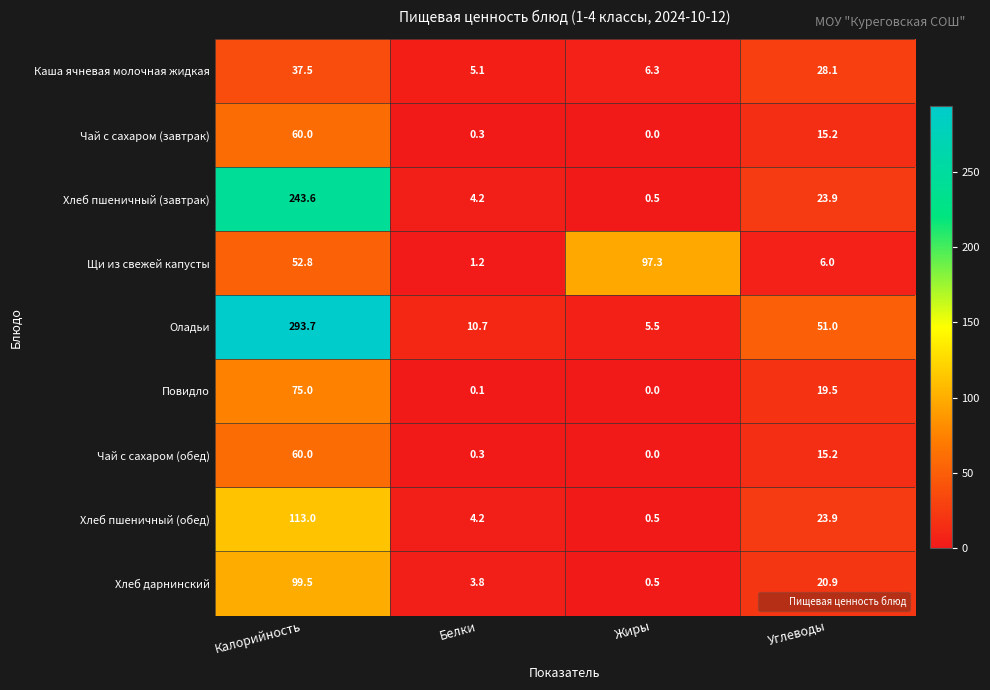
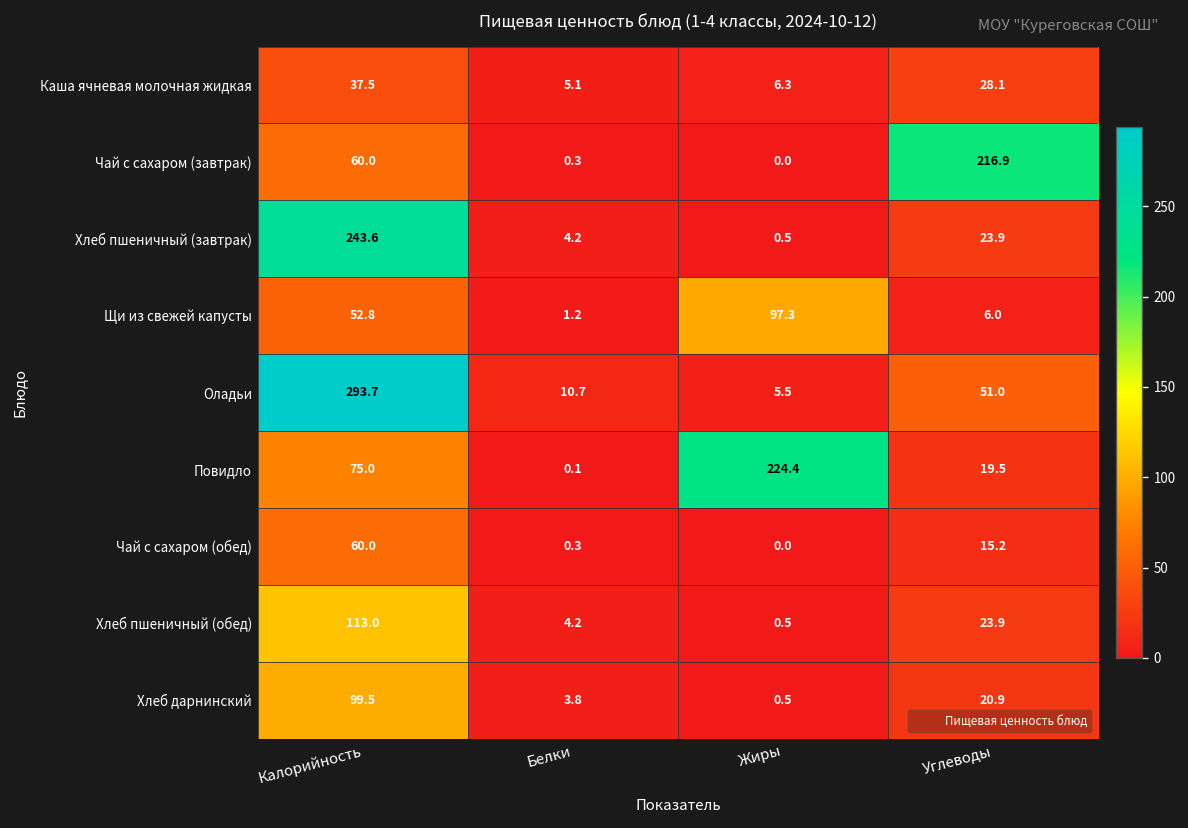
Чай с сахаром (завтрак), Углеводы: 15.2 -> 216.9
Повидло, Жиры: 0.0 -> 224.4
